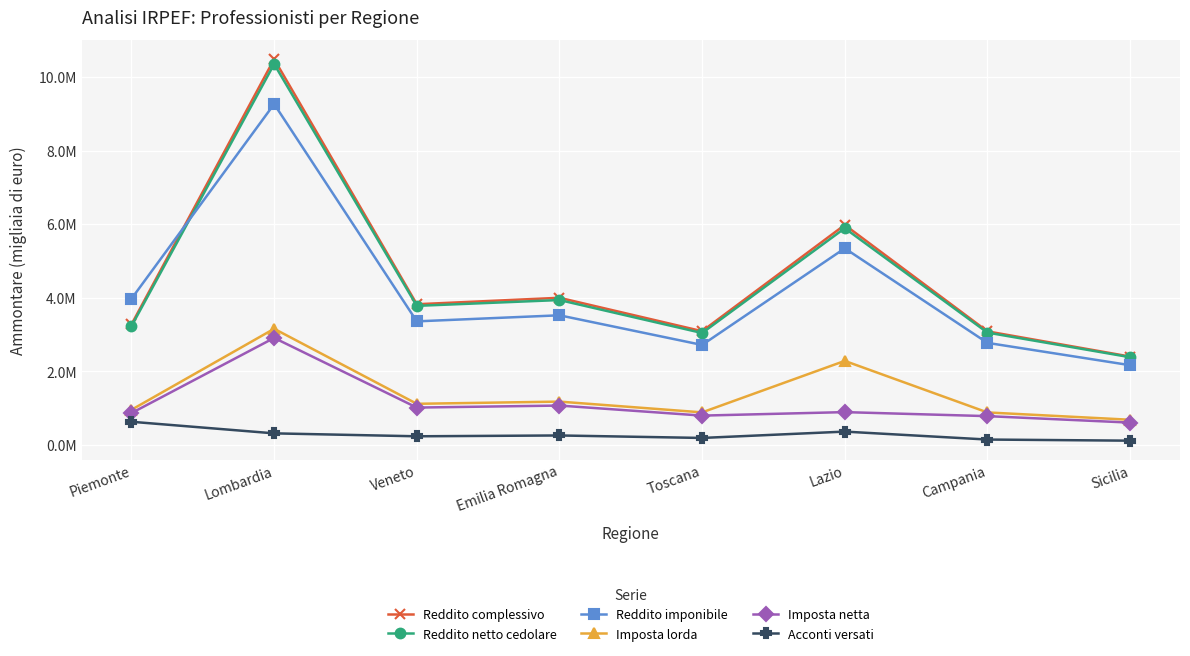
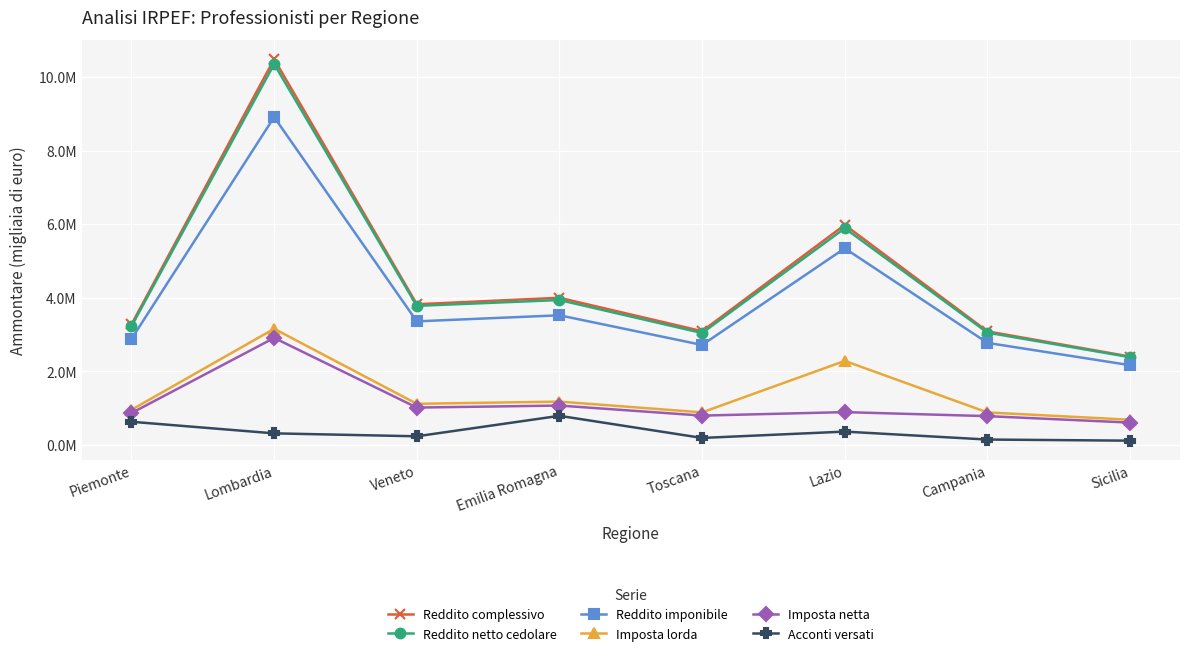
Reddito imponibile, Piemonte: 4000000 -> 2900000
Reddito imponibile, Lombardia: 9300000 -> 8900000
Acconti versati, Emilia Romagna: 300000 -> 800000
